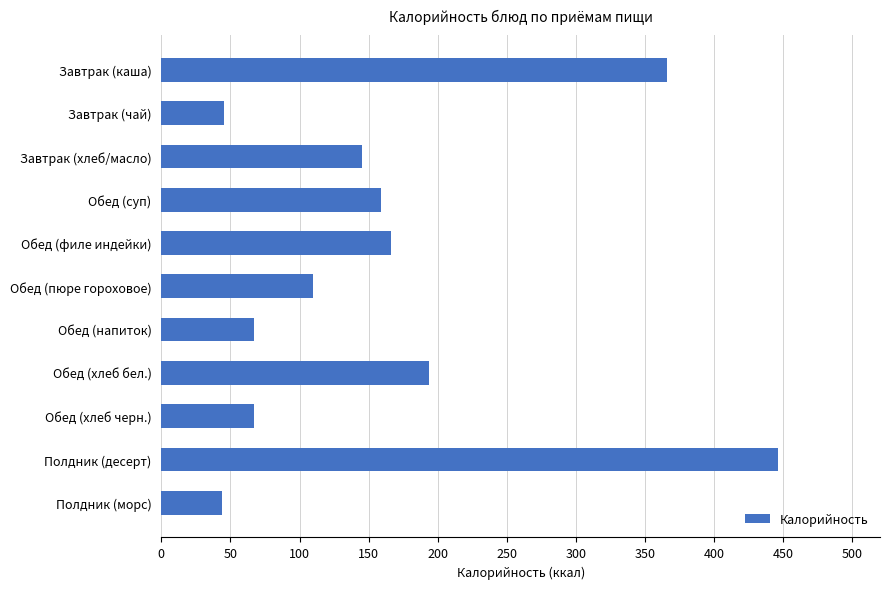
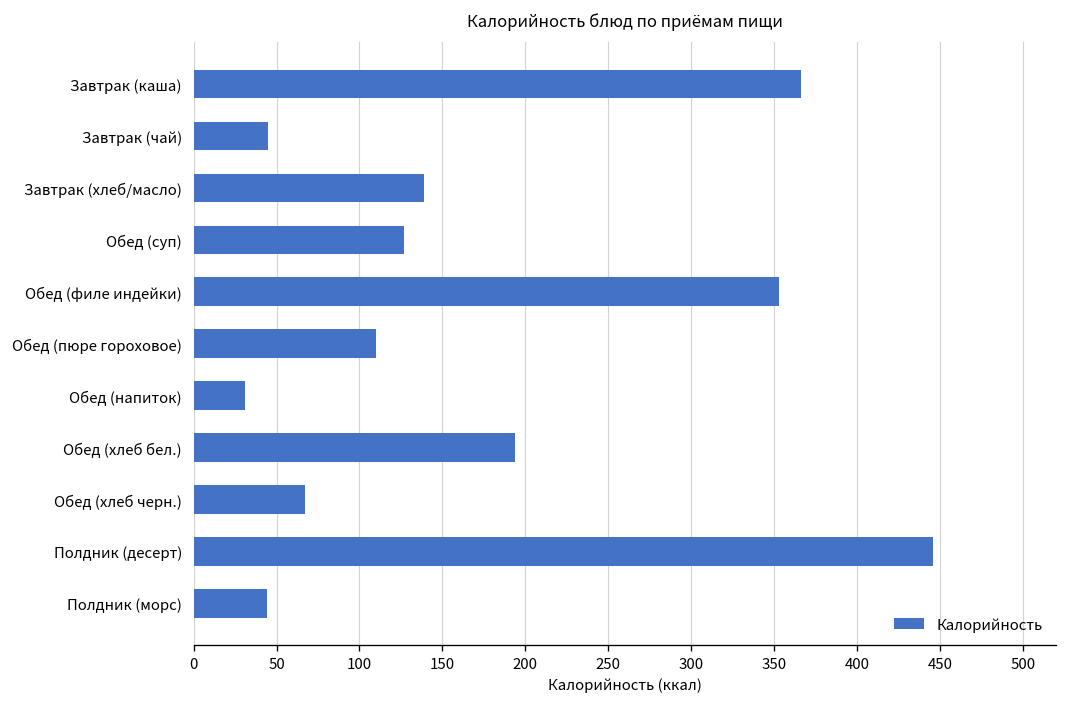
Завтрак (хлеб/масло): 145 -> 139
Обед (суп): 159 -> 127
Обед (филе индейки): 166 -> 353
Обед (напиток): 67 -> 31
